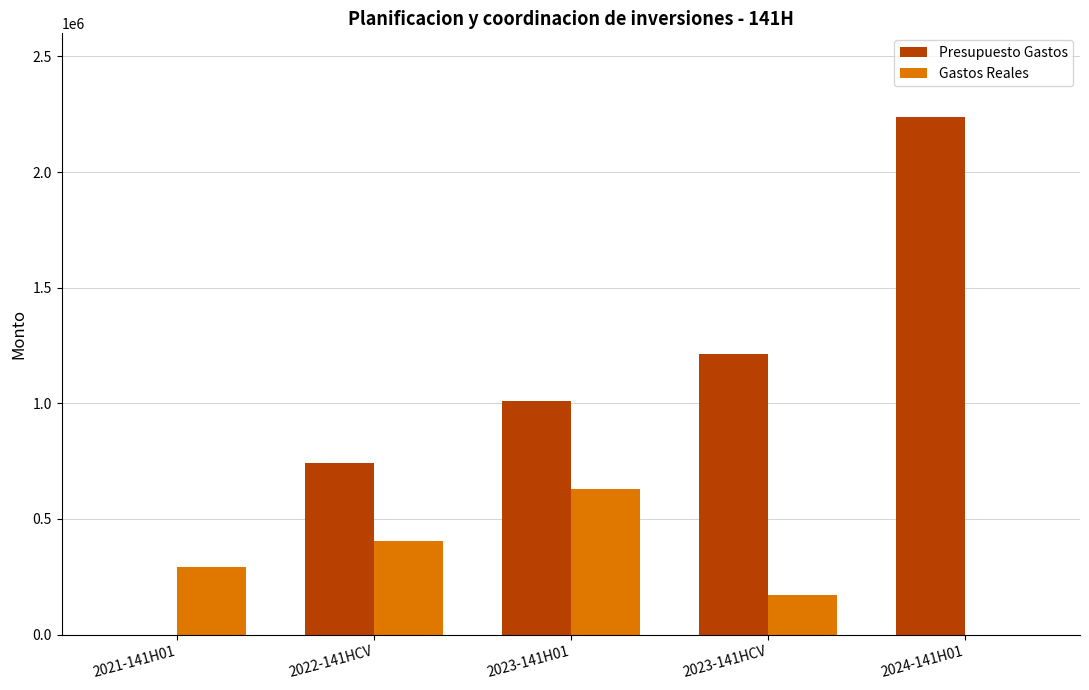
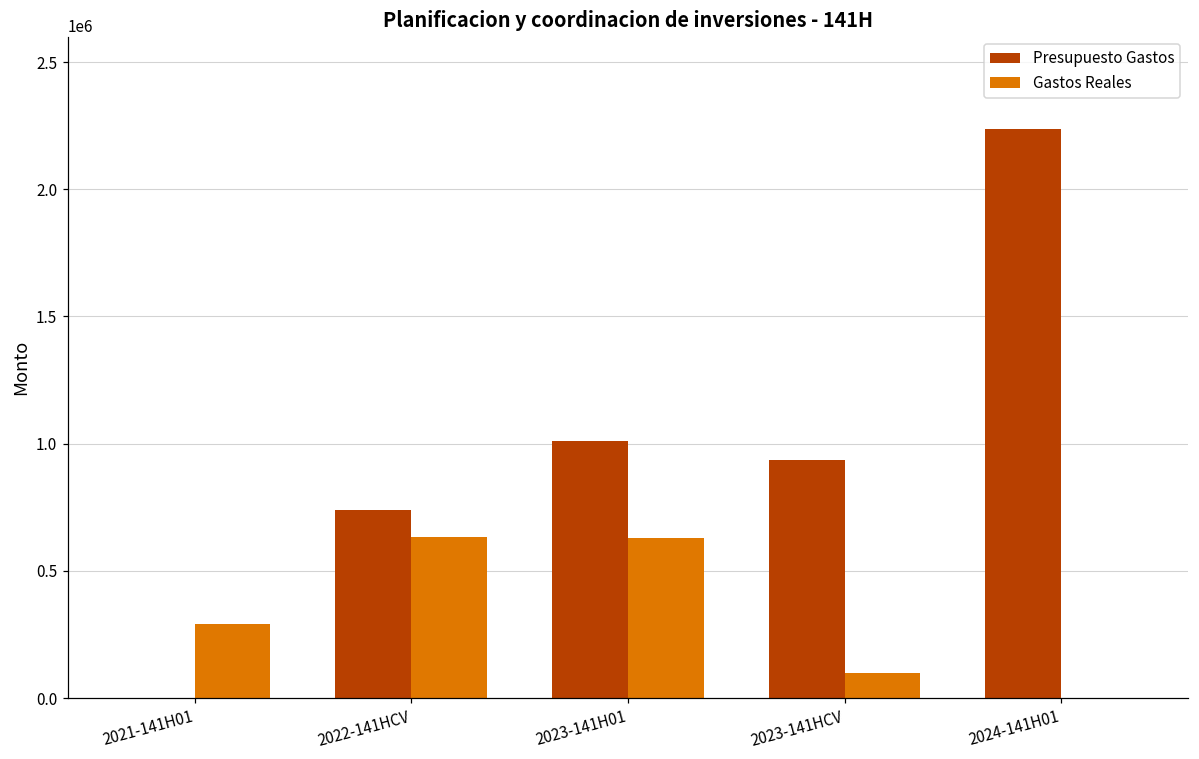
Gastos Reales, 2022-141HCV: 410000 -> 630000
Presupuesto Gastos, 2023-141HCV: 1210000 -> 940000
Gastos Reales, 2023-141HCV: 170000 -> 100000
